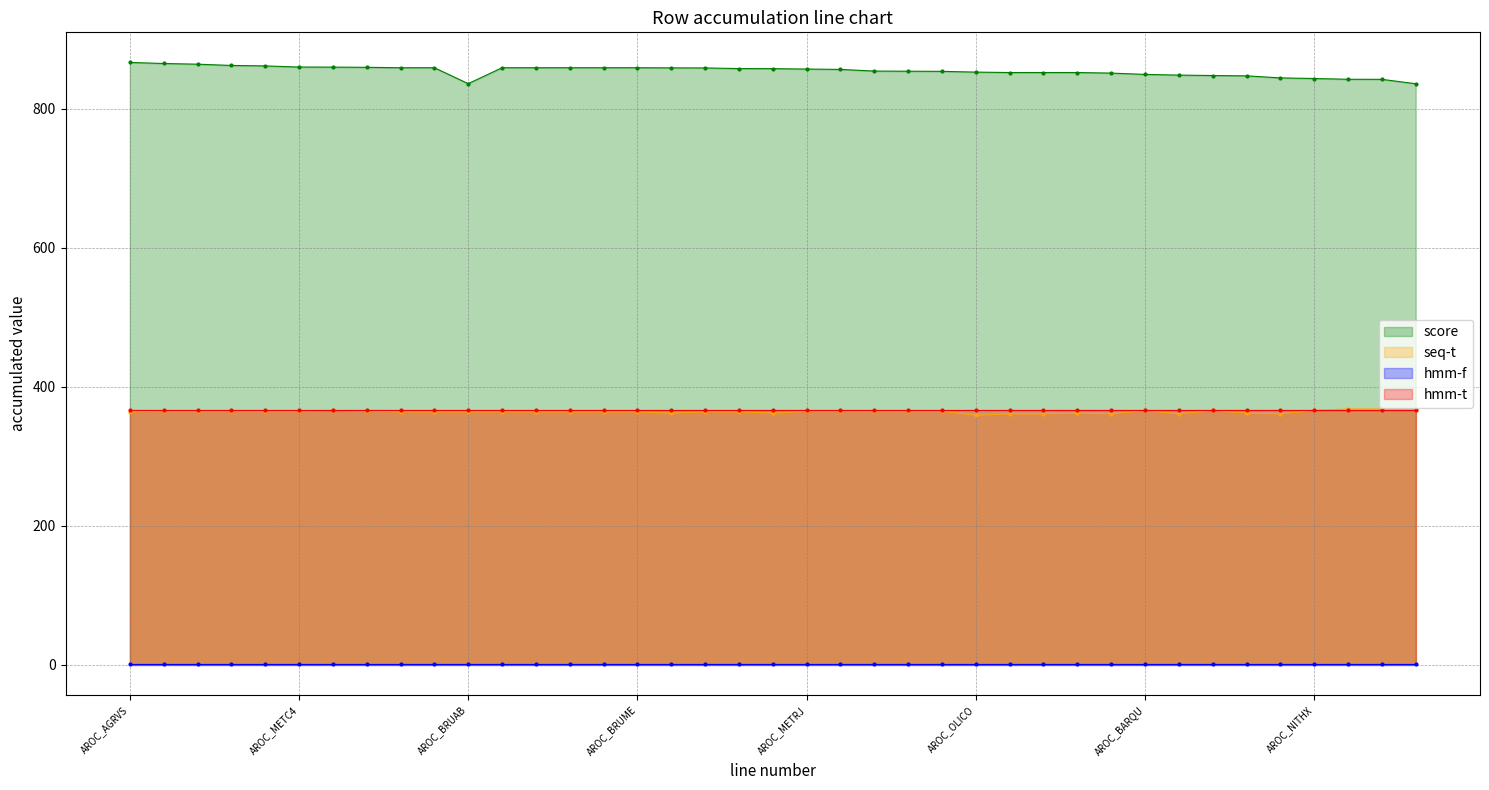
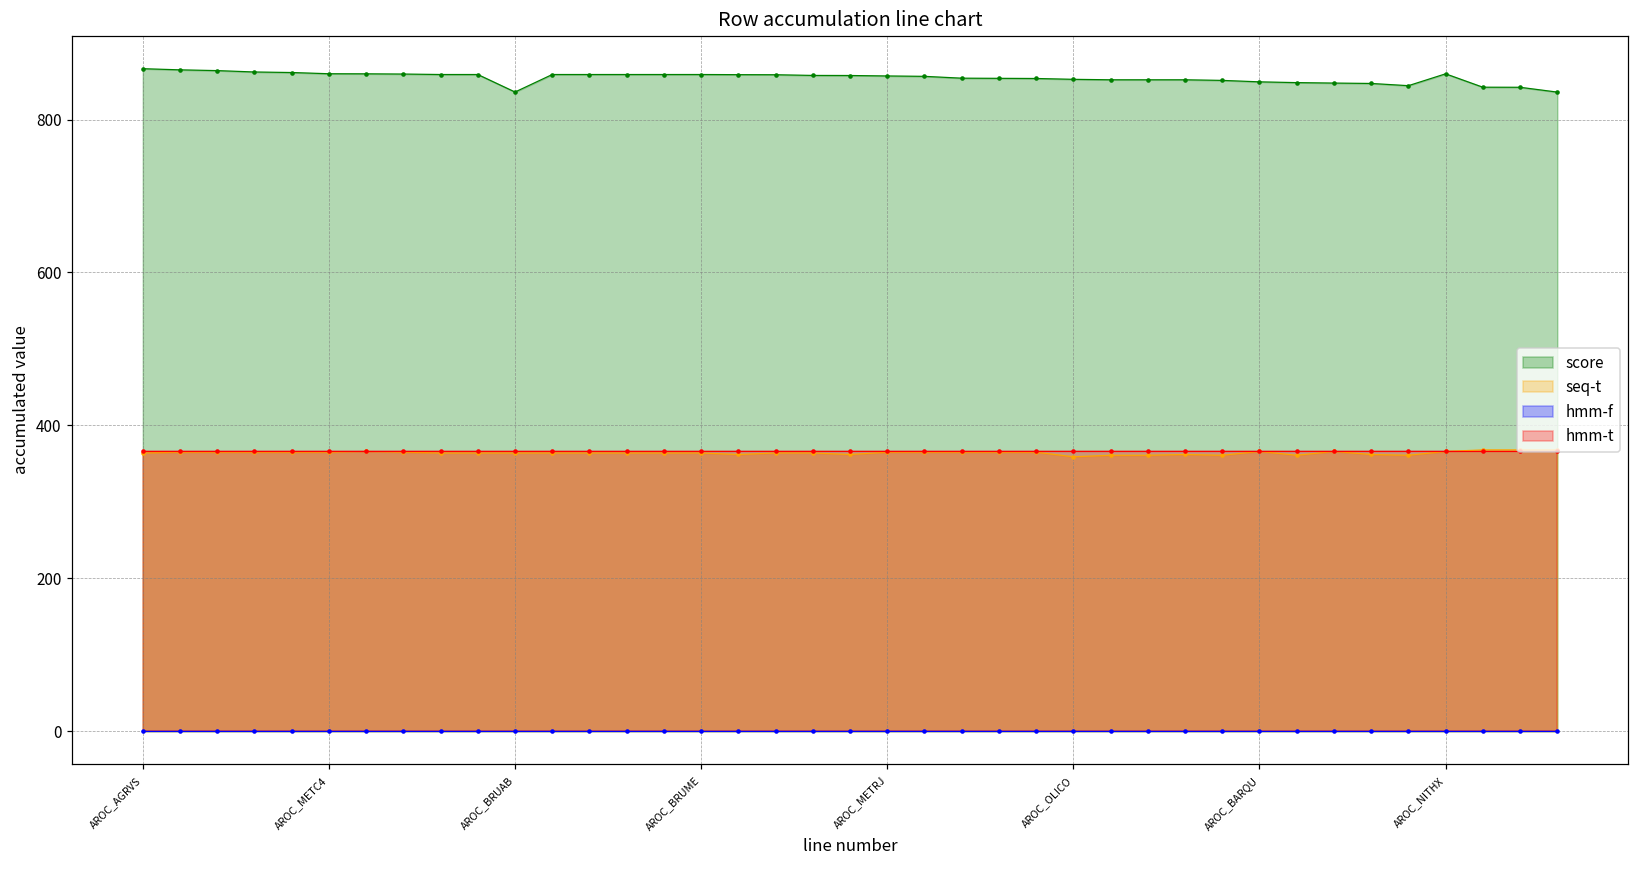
score, AROC_NITHX: 840 -> 860
